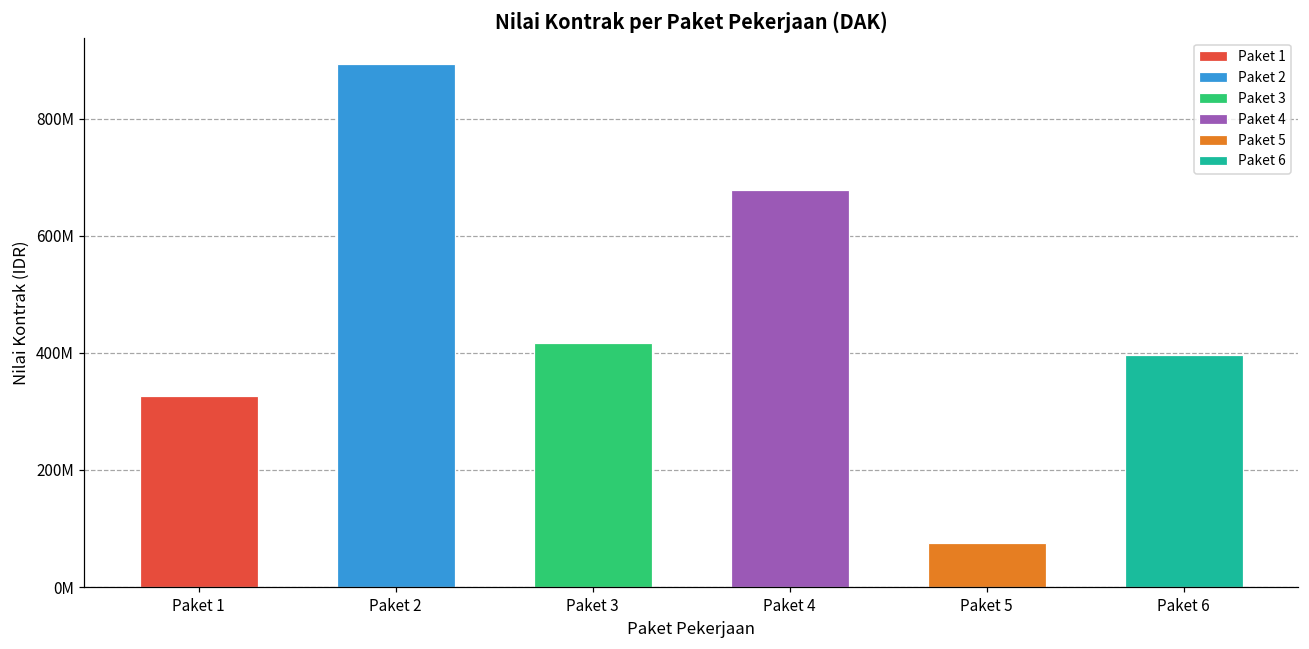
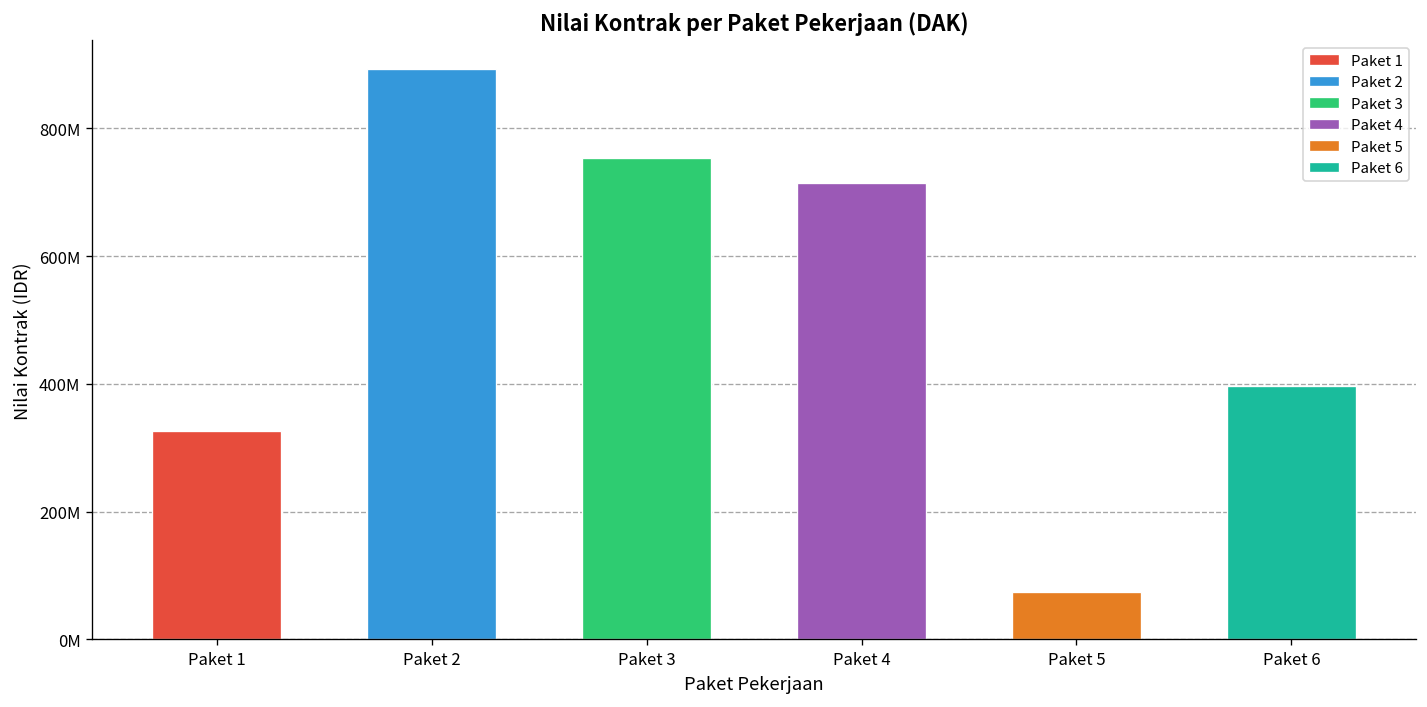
Paket 3: 420000000 -> 750000000
Paket 4: 680000000 -> 710000000
